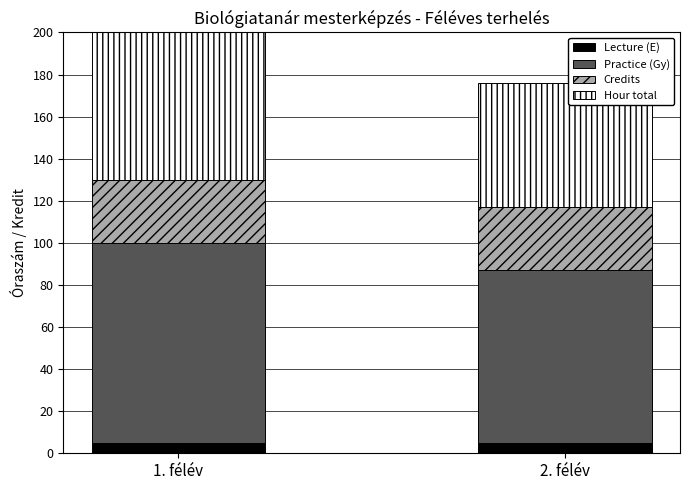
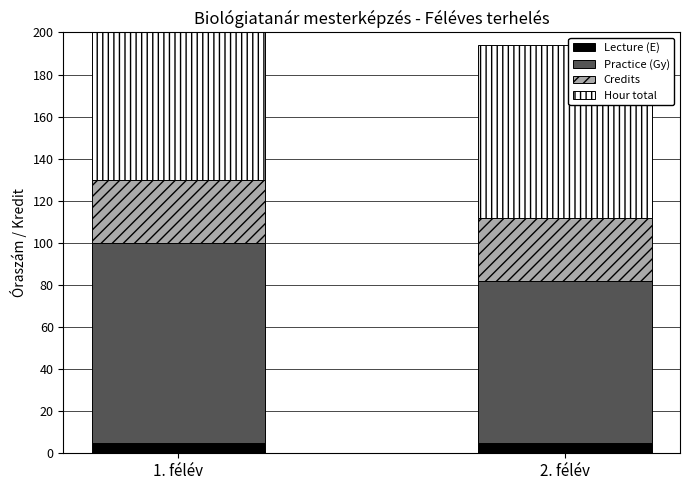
Practice (Gy), 2. félév: 82 -> 77
Hour total, 2. félév: 59 -> 82
